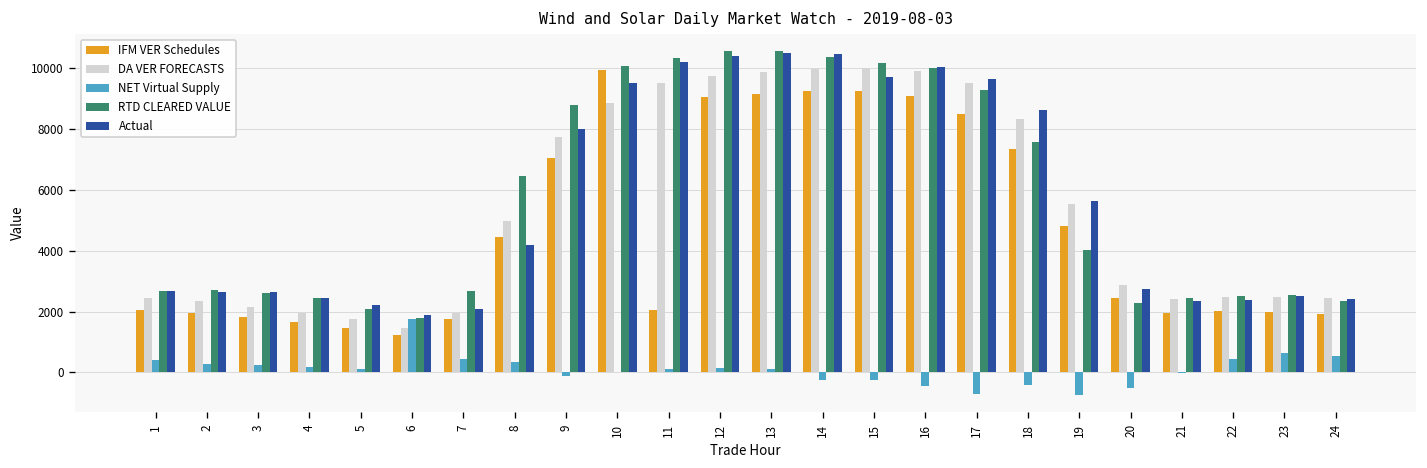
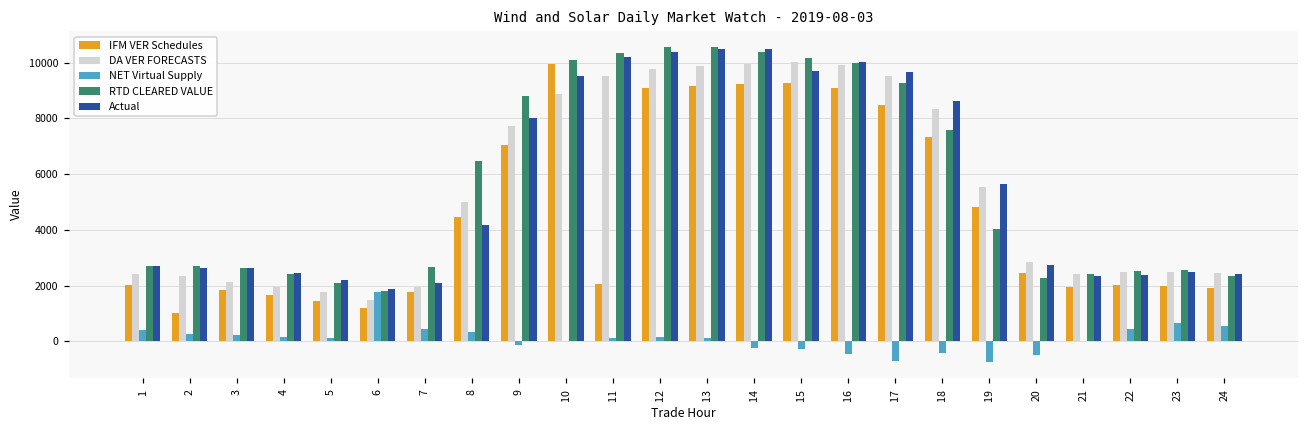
IFM VER Schedules, 2: 2000 -> 1000
